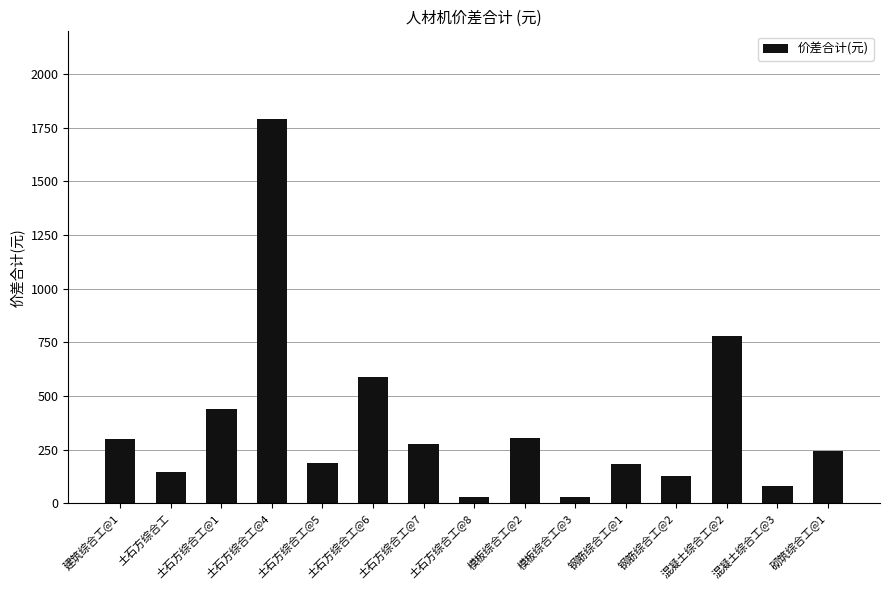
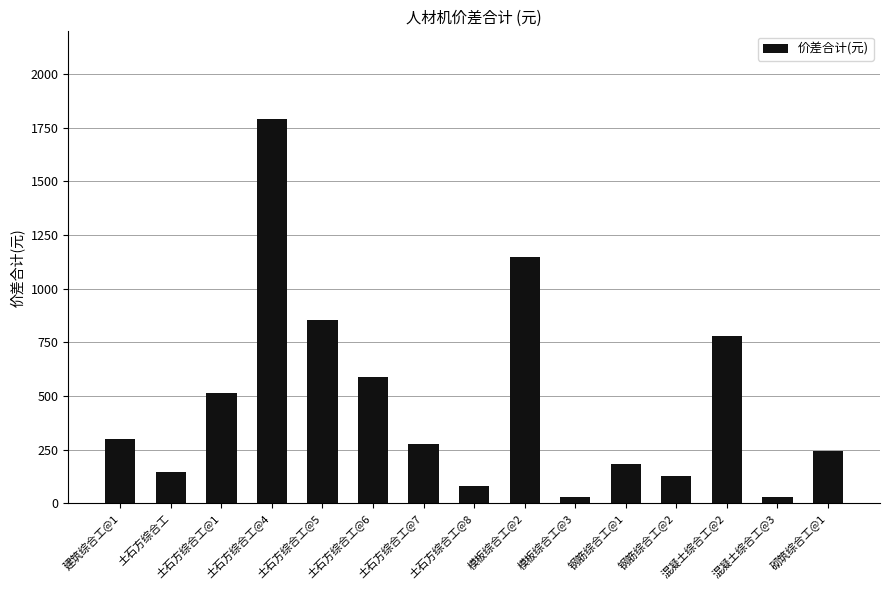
土石方综合工@1: 440 -> 510
土石方综合工@5: 190 -> 850
土石方综合工@8: 30 -> 80
模板综合工@2: 300 -> 1150
混凝土综合工@3: 80 -> 30
